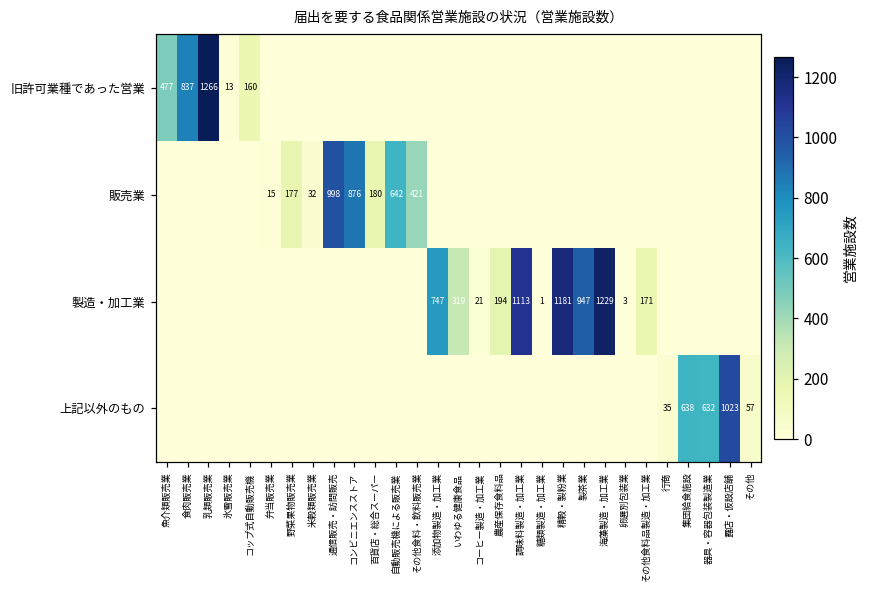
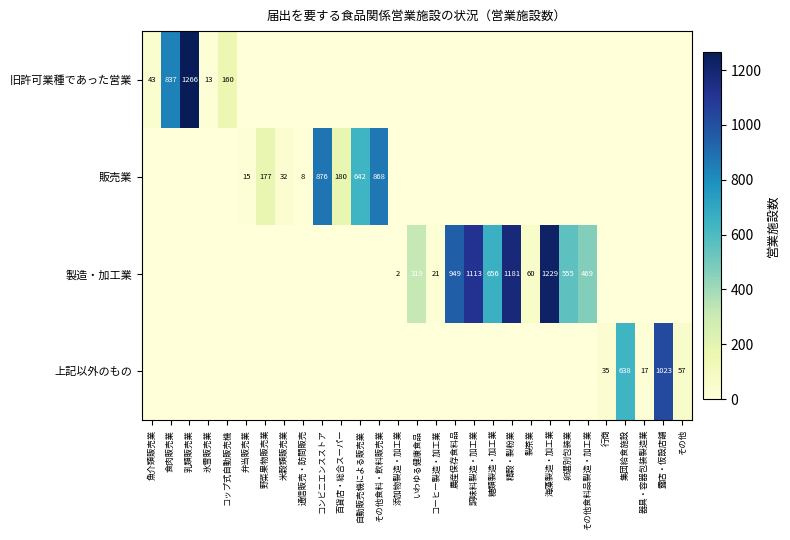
旧許可業種であった営業, 魚介類販売業: 477 -> 43
販売業, 通信販売・訪問販売: 998 -> 8
販売業, その他食料・飲料販売業: 421 -> 868
製造・加工業, 添加物製造・加工業: 747 -> 2
製造・加工業, 農産保存食料品: 194 -> 949
製造・加工業, 糖類製造・加工業: 1 -> 656
製造・加工業, 製茶業: 947 -> 60
製造・加工業, 卵選別包装業: 3 -> 555
製造・加工業, その他食料品製造・加工業: 171 -> 469
上記以外のもの, 器具・容器包装製造業: 632 -> 17
